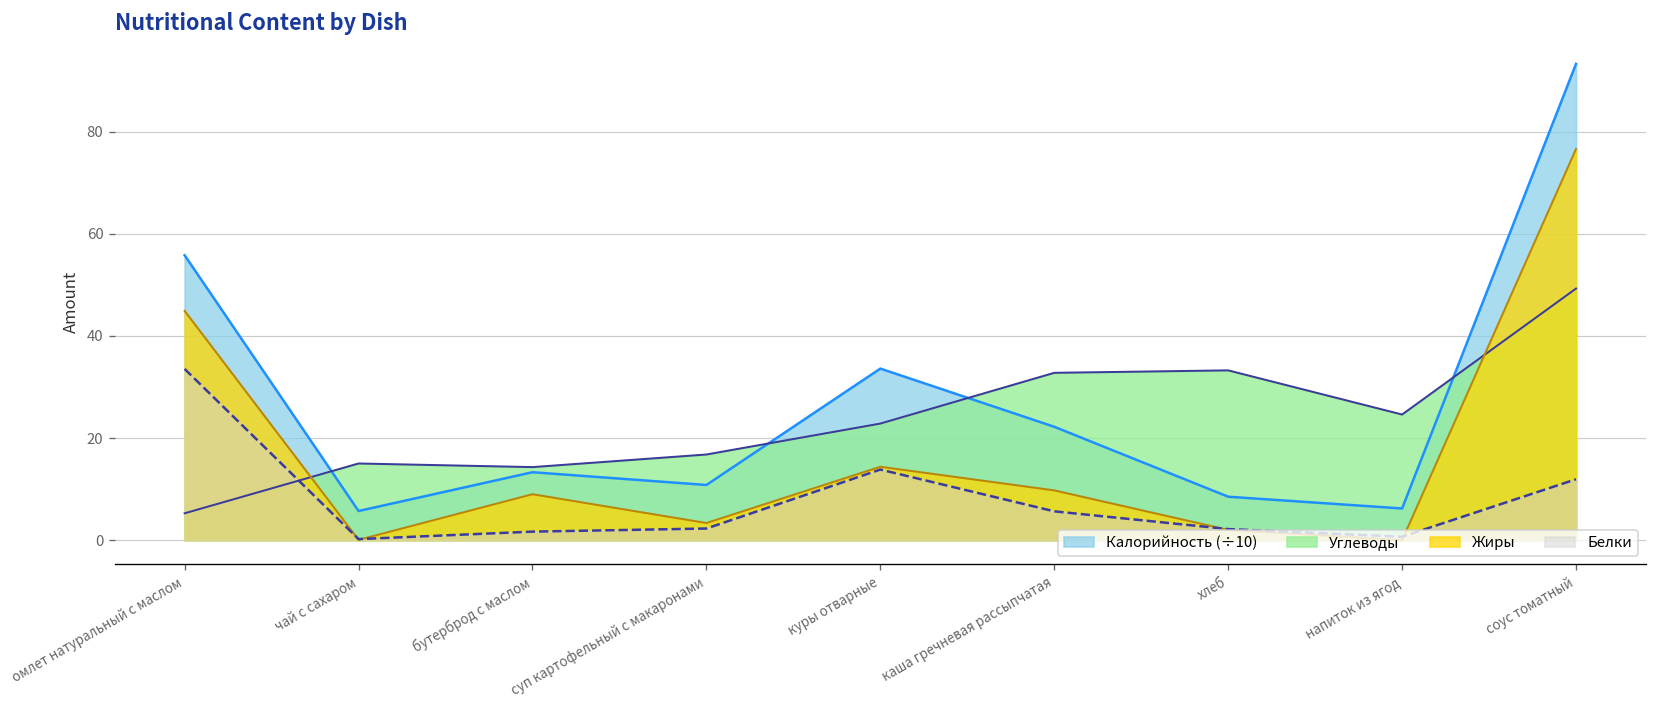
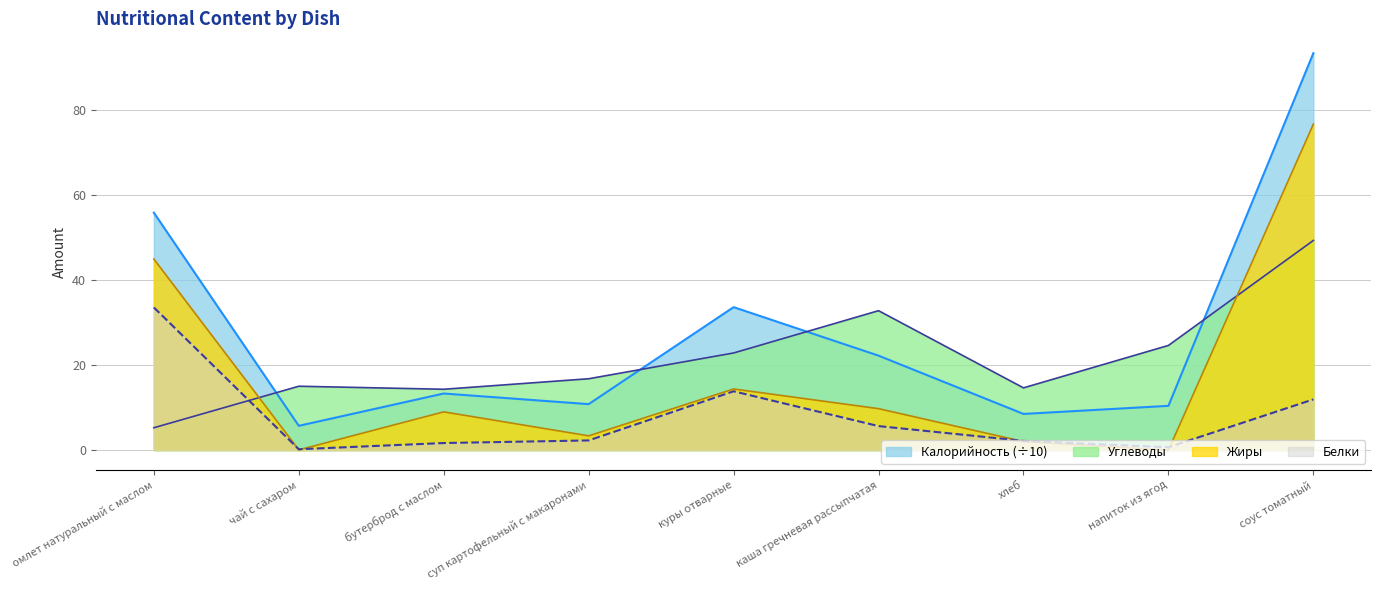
Углеводы, хлеб: 33 -> 15
Калорийность (÷10), напиток из ягод: 6 -> 10
